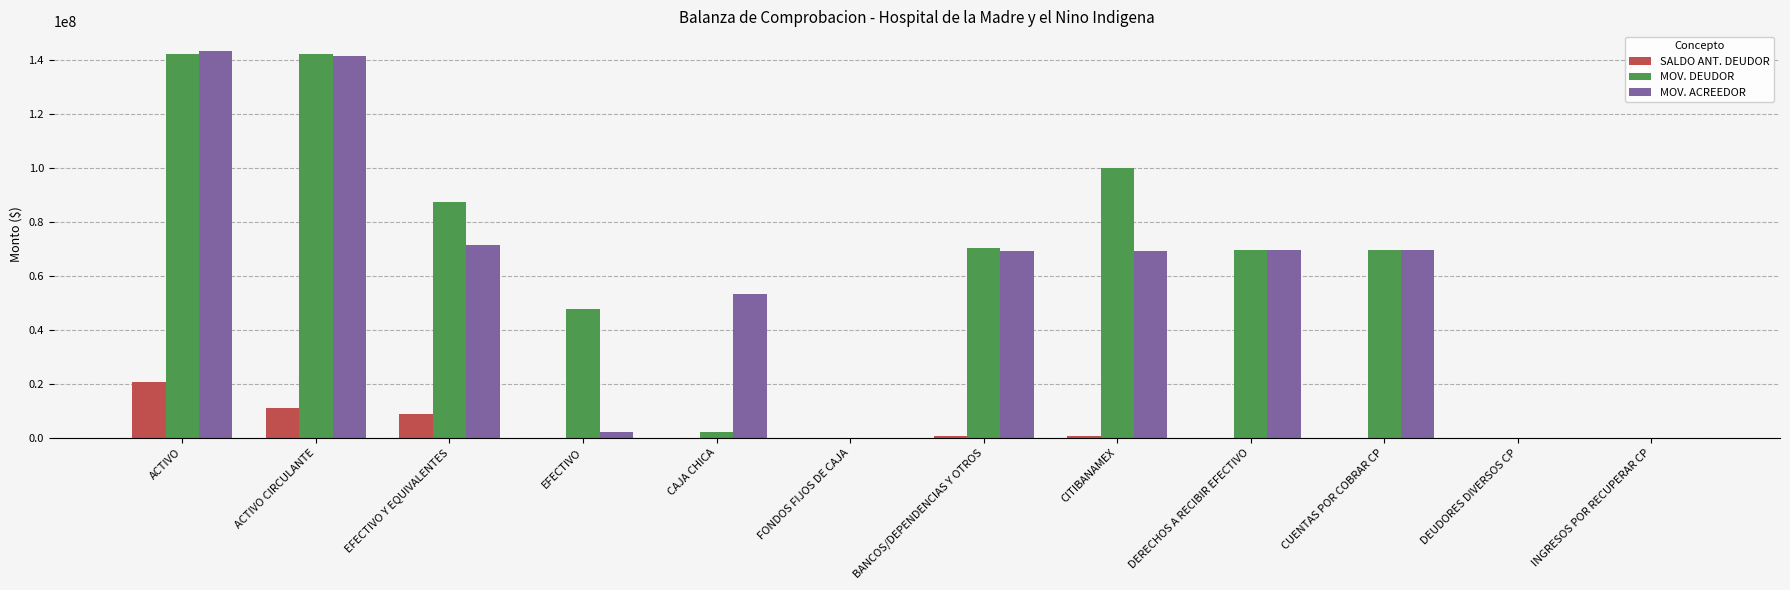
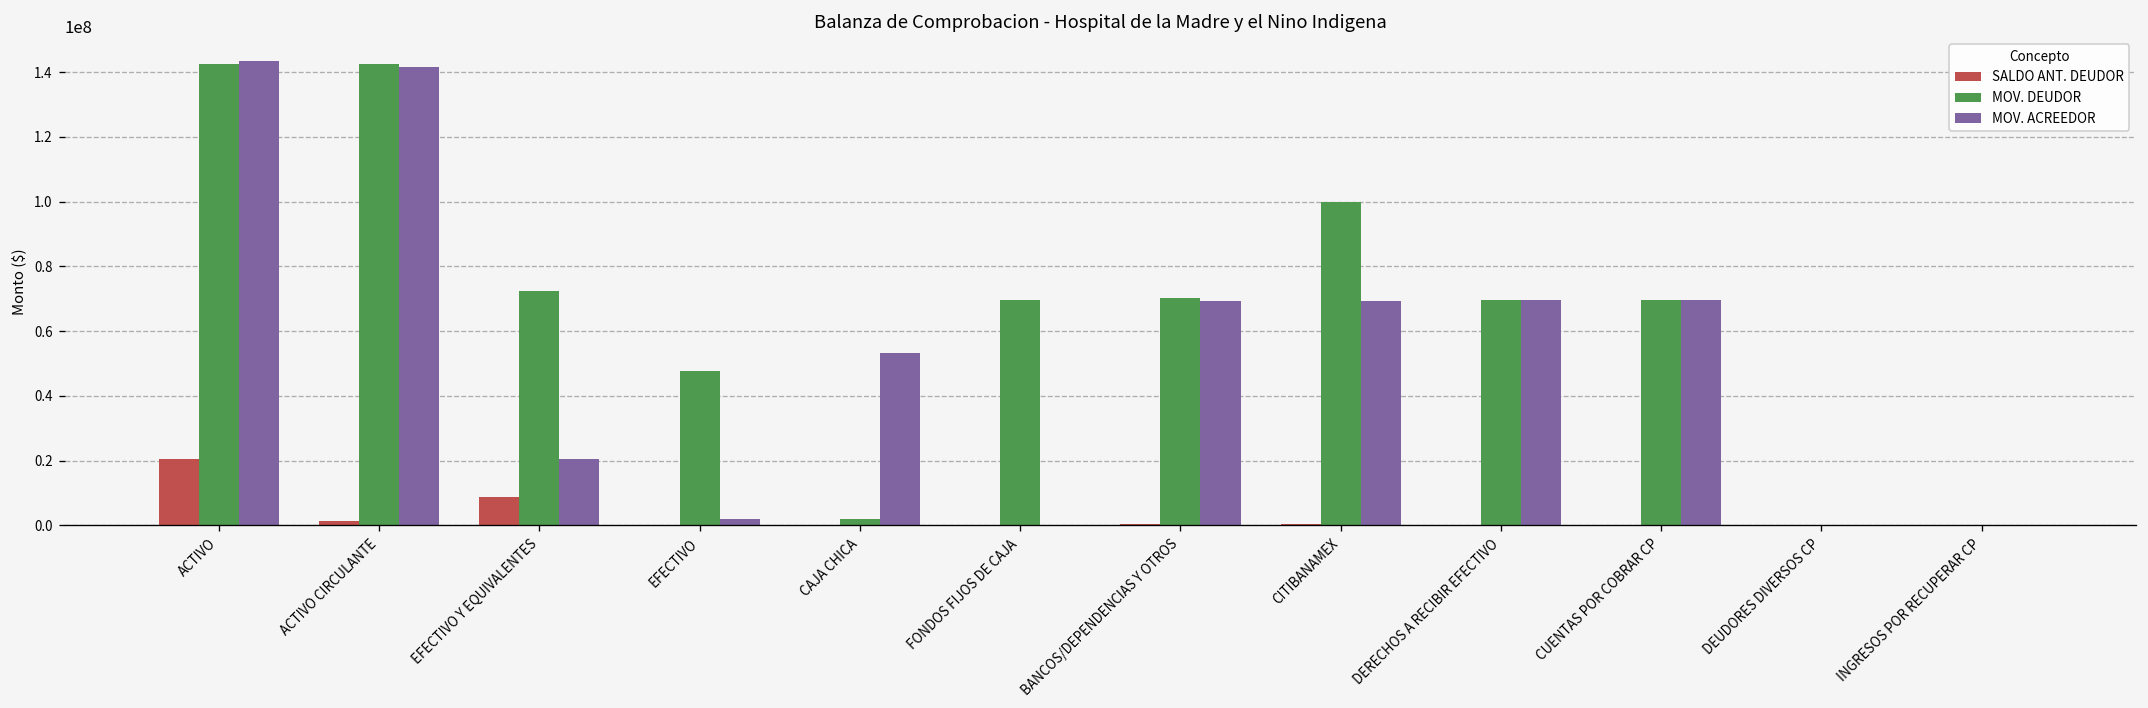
SALDO ANT. DEUDOR, ACTIVO CIRCULANTE: 11000000 -> 1000000
MOV. DEUDOR, EFECTIVO Y EQUIVALENTES: 88000000 -> 72000000
MOV. ACREEDOR, EFECTIVO Y EQUIVALENTES: 71000000 -> 20000000
MOV. DEUDOR, FONDOS FIJOS DE CAJA: 0 -> 70000000
